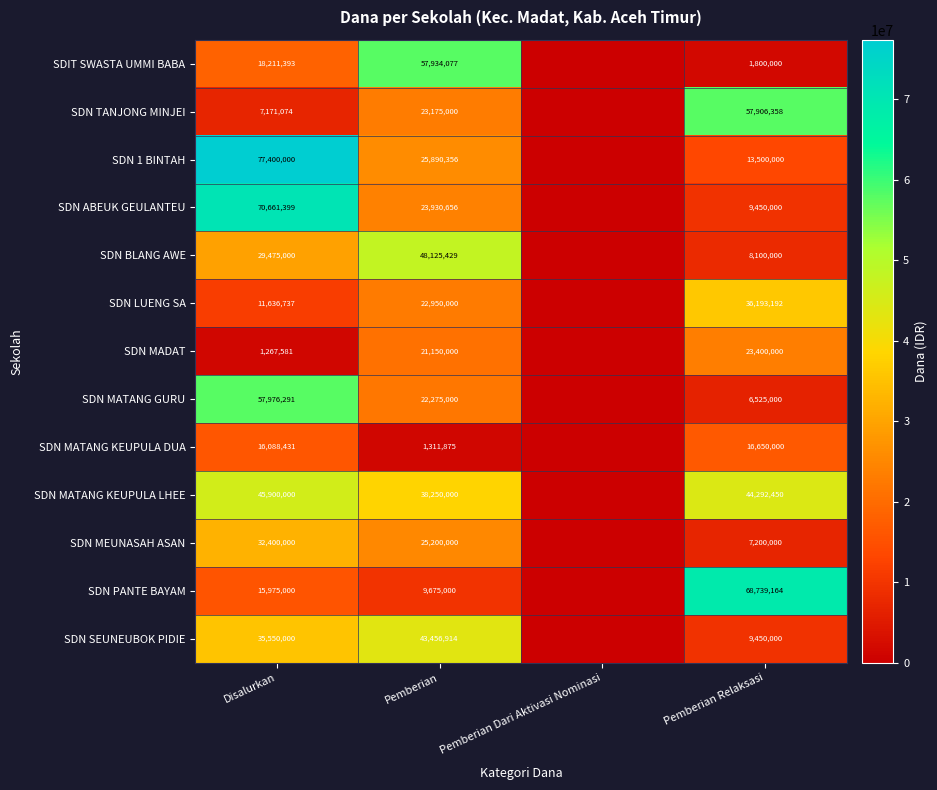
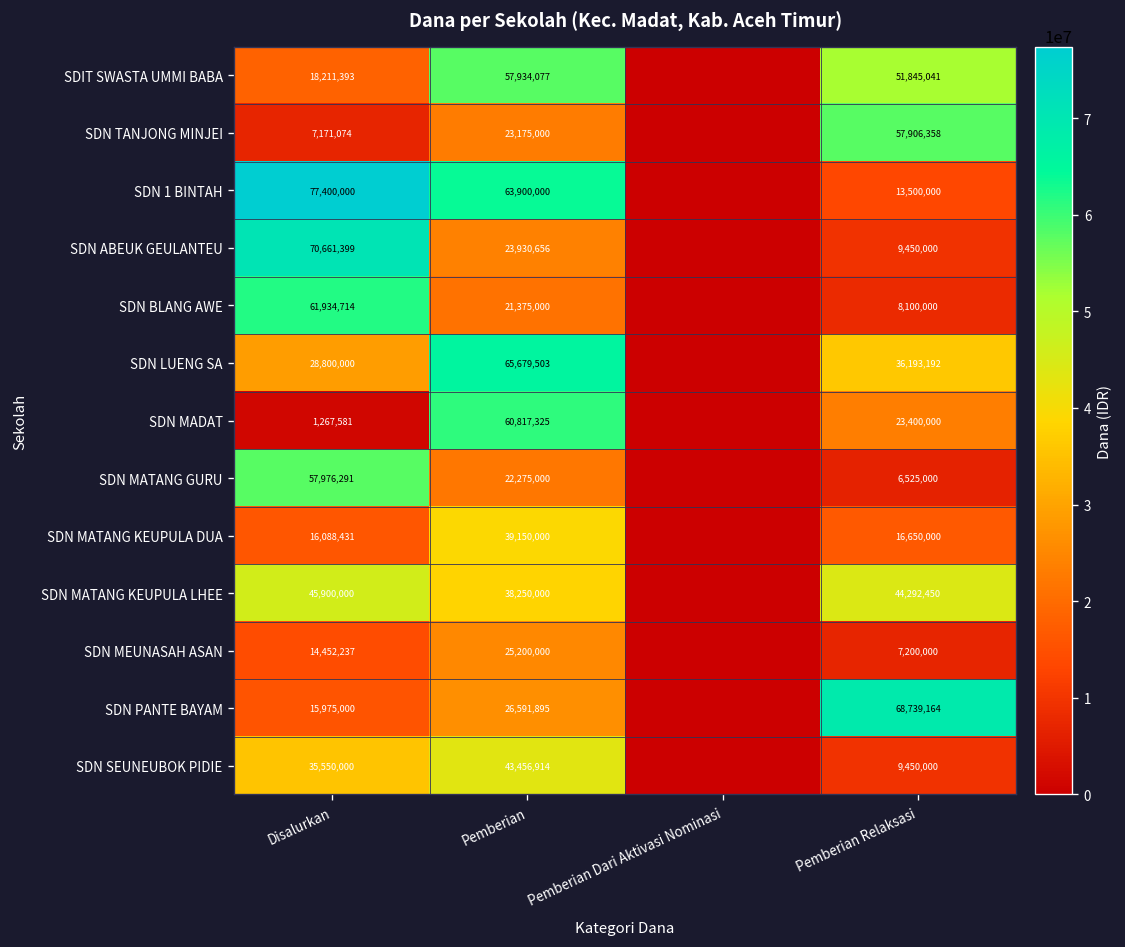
SDIT SWASTA UMMI BABA, Pemberian Relaksasi: 1,800,000 -> 51,845,041
SDN 1 BINTAH, Pemberian: 25,890,356 -> 63,900,000
SDN BLANG AWE, Disalurkan: 29,475,000 -> 61,934,714
SDN BLANG AWE, Pemberian: 48,125,429 -> 21,375,000
SDN LUENG SA, Disalurkan: 11,636,737 -> 28,800,000
SDN LUENG SA, Pemberian: 22,950,000 -> 65,679,503
SDN MADAT, Pemberian: 21,150,000 -> 60,817,325
SDN MATANG KEUPULA DUA, Pemberian: 1,311,875 -> 39,150,000
SDN MEUNASAH ASAN, Disalurkan: 32,400,000 -> 14,452,237
SDN PANTE BAYAM, Pemberian: 9,675,000 -> 26,591,895
